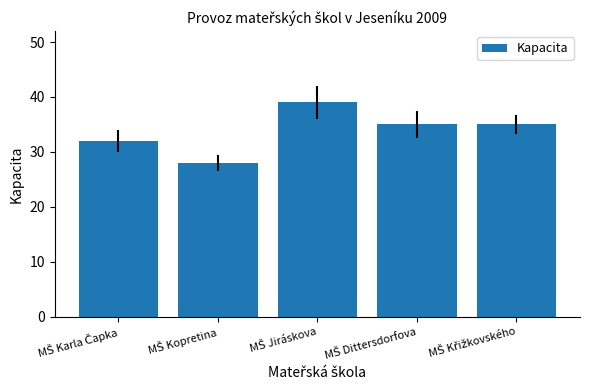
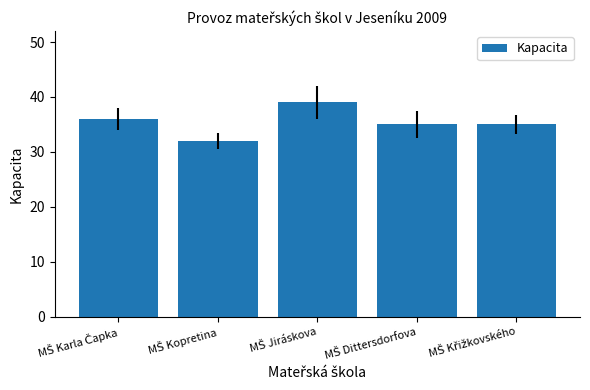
MŠ Karla Čapka: 32 -> 36
MŠ Kopretina: 28 -> 32
